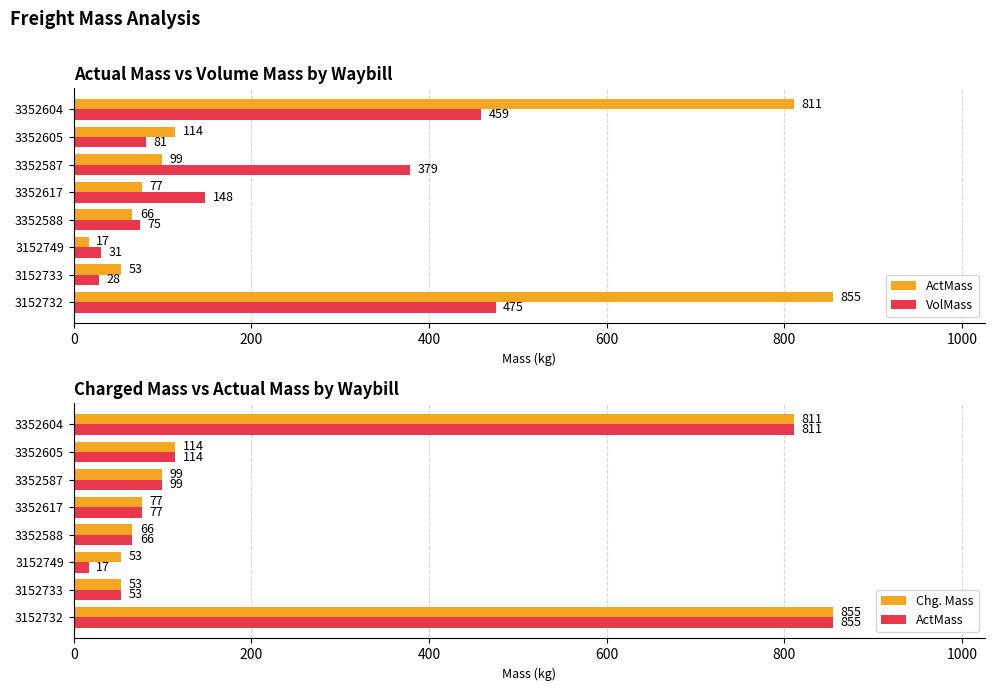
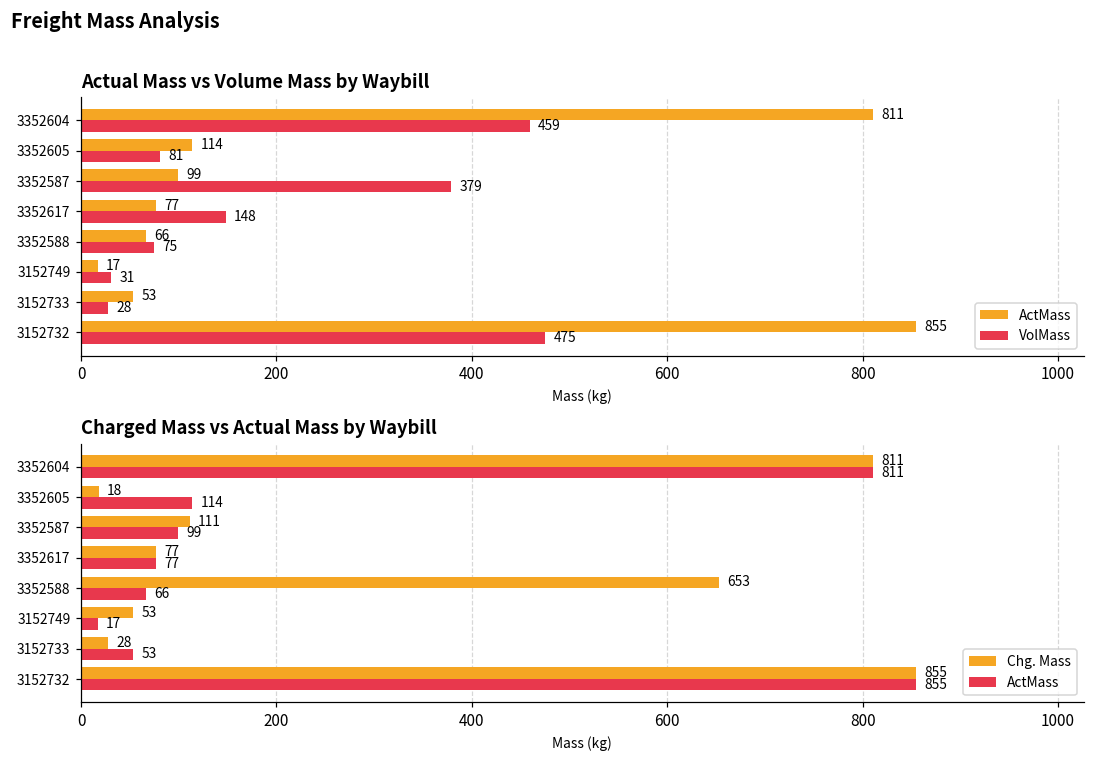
Charged Mass vs Actual Mass by Waybill, Chg. Mass, 3352605: 114 -> 18
Charged Mass vs Actual Mass by Waybill, Chg. Mass, 3352587: 99 -> 111
Charged Mass vs Actual Mass by Waybill, Chg. Mass, 3352588: 66 -> 653
Charged Mass vs Actual Mass by Waybill, Chg. Mass, 3152733: 53 -> 28
